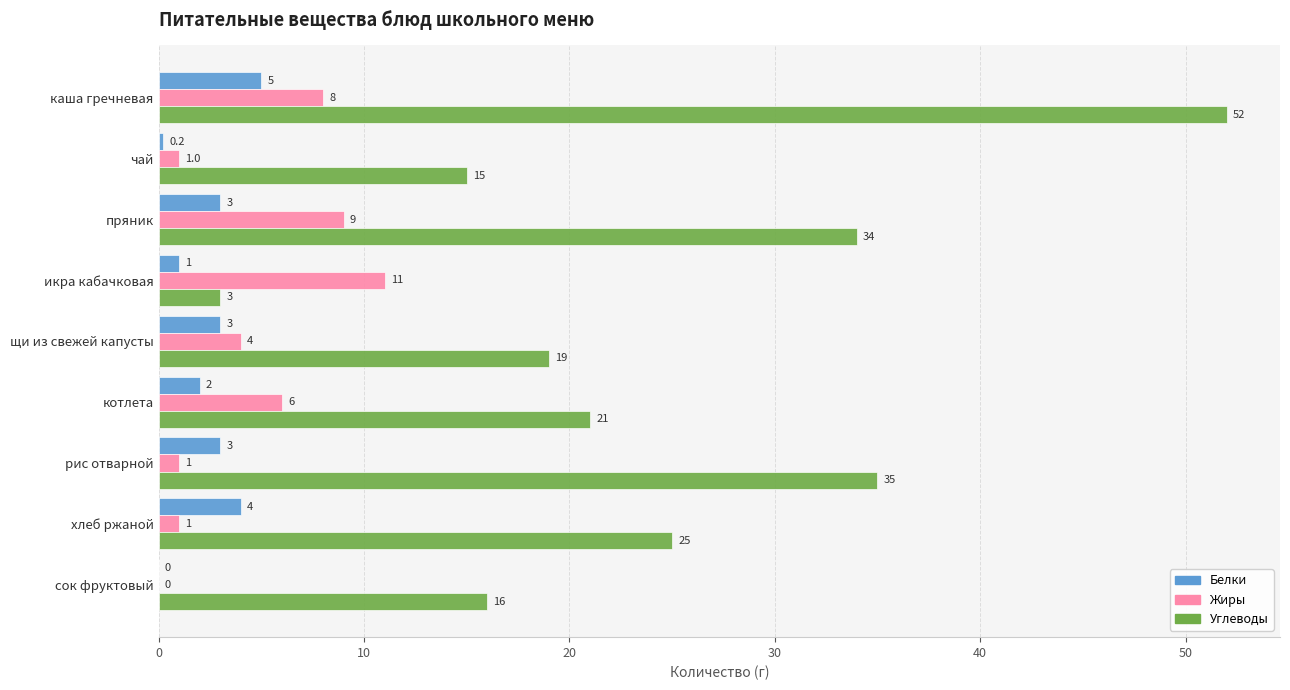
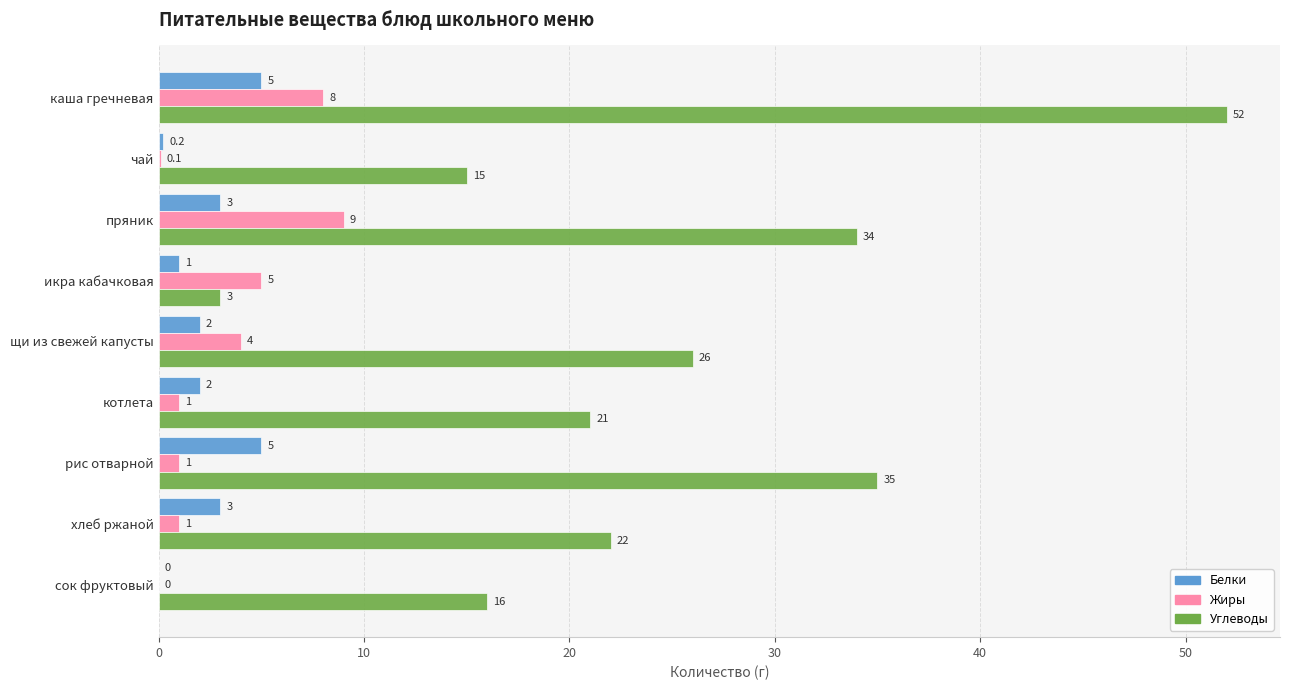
Жиры, чай: 1.0 -> 0.1
Жиры, икра кабачковая: 11 -> 5
Белки, щи из свежей капусты: 3 -> 2
Углеводы, щи из свежей капусты: 19 -> 26
Жиры, котлета: 6 -> 1
Белки, рис отварной: 3 -> 5
Белки, хлеб ржаной: 4 -> 3
Углеводы, хлеб ржаной: 25 -> 22
